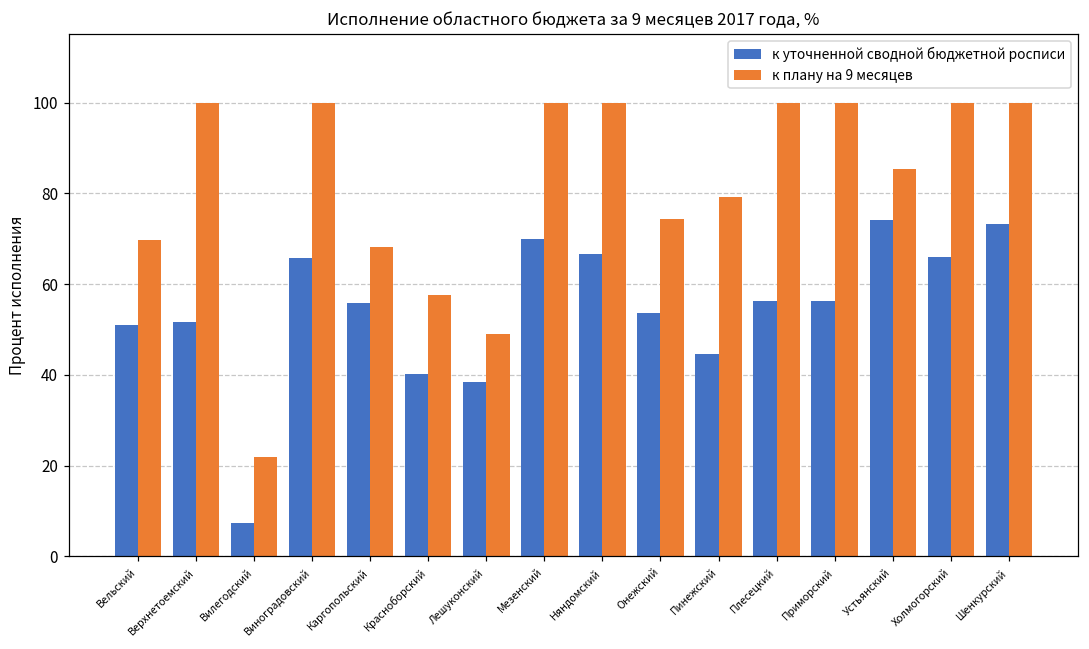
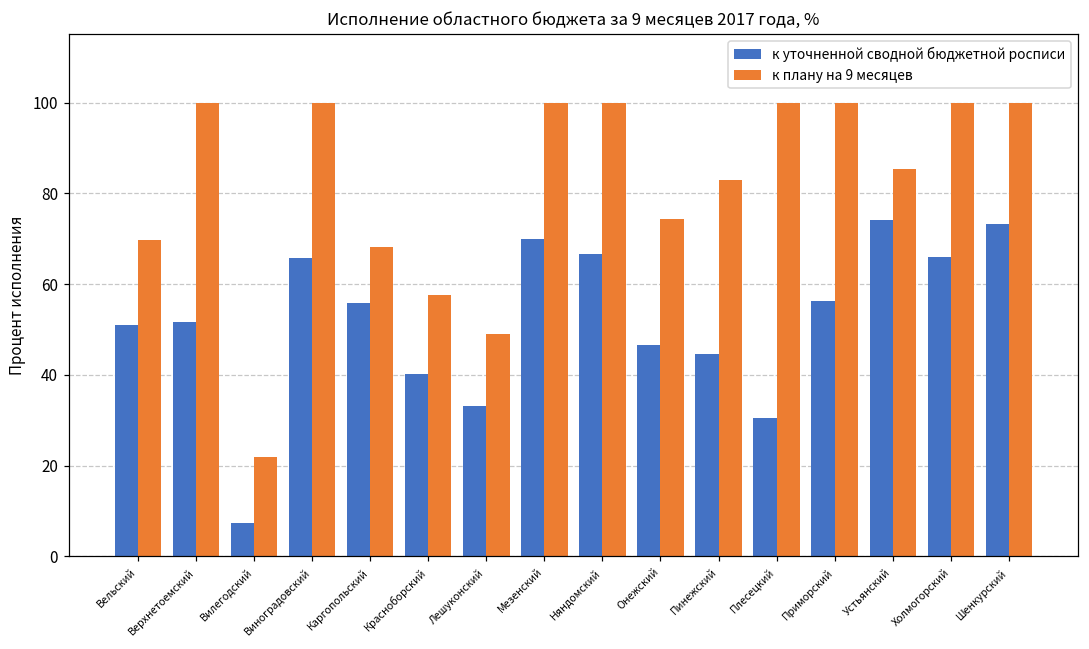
к уточненной сводной бюджетной росписи, Лешуконский: 38 -> 33
к уточненной сводной бюджетной росписи, Онежский: 54 -> 47
к плану на 9 месяцев, Пинежский: 79 -> 83
к уточненной сводной бюджетной росписи, Плесецкий: 56 -> 30
